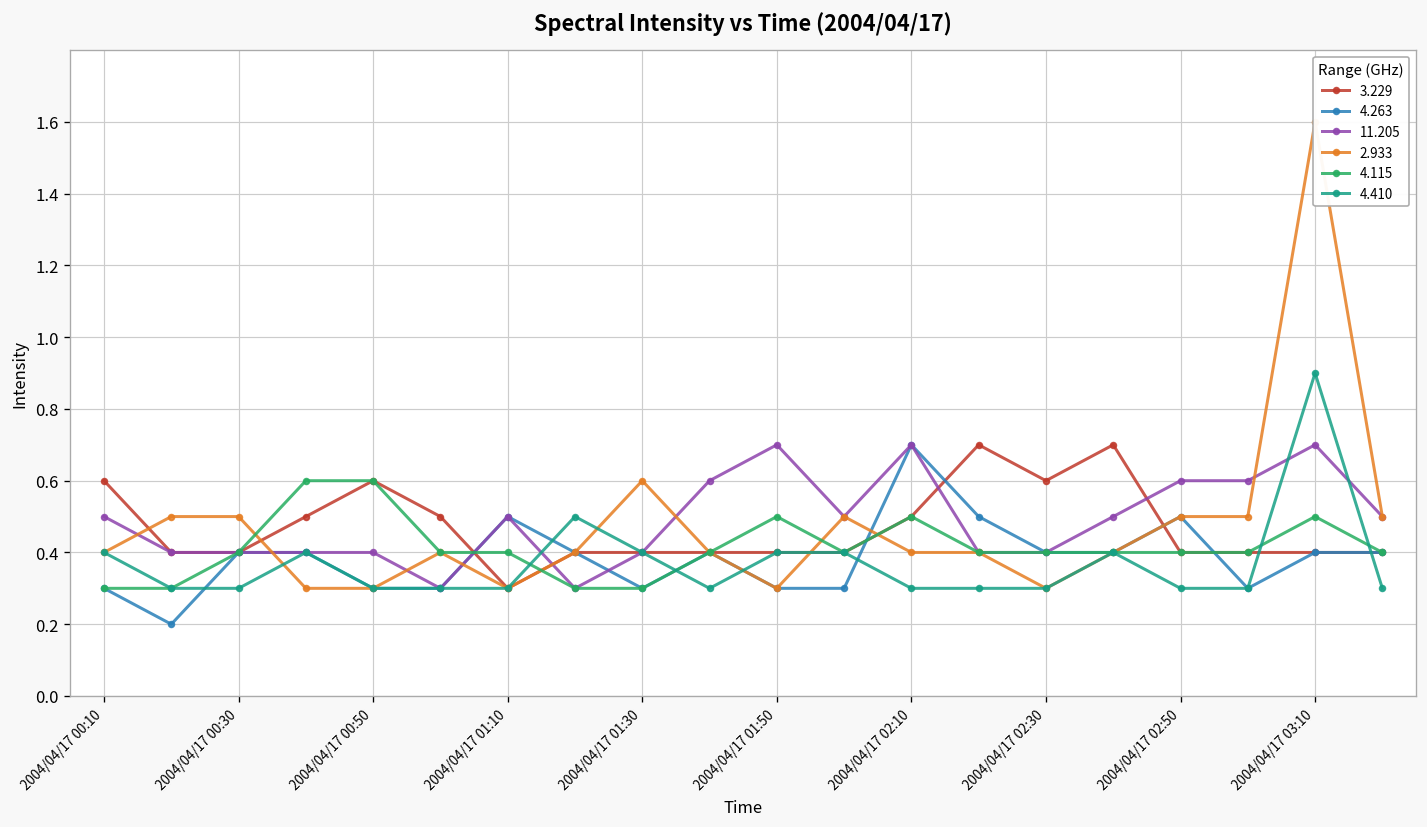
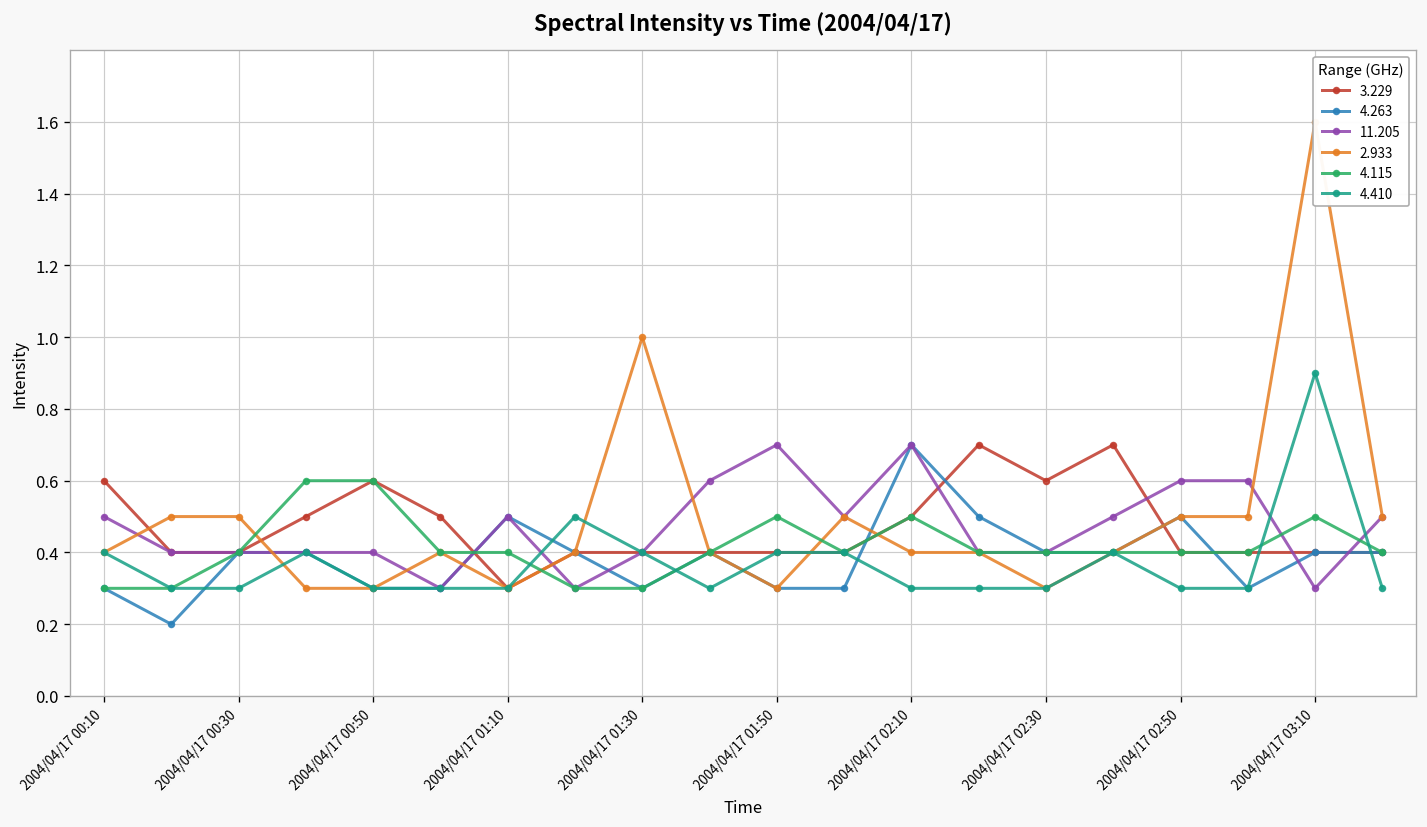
2.933, 2004/04/17 01:30: 0.6 -> 1.0
11.205, 2004/04/17 03:10: 0.7 -> 0.3
